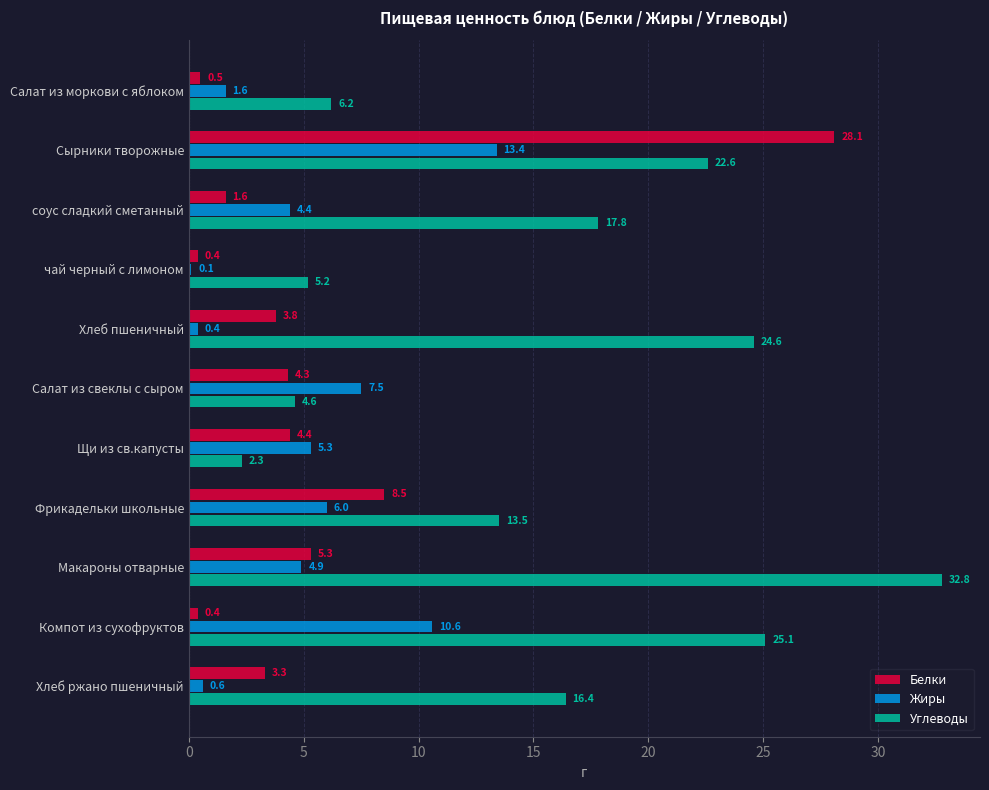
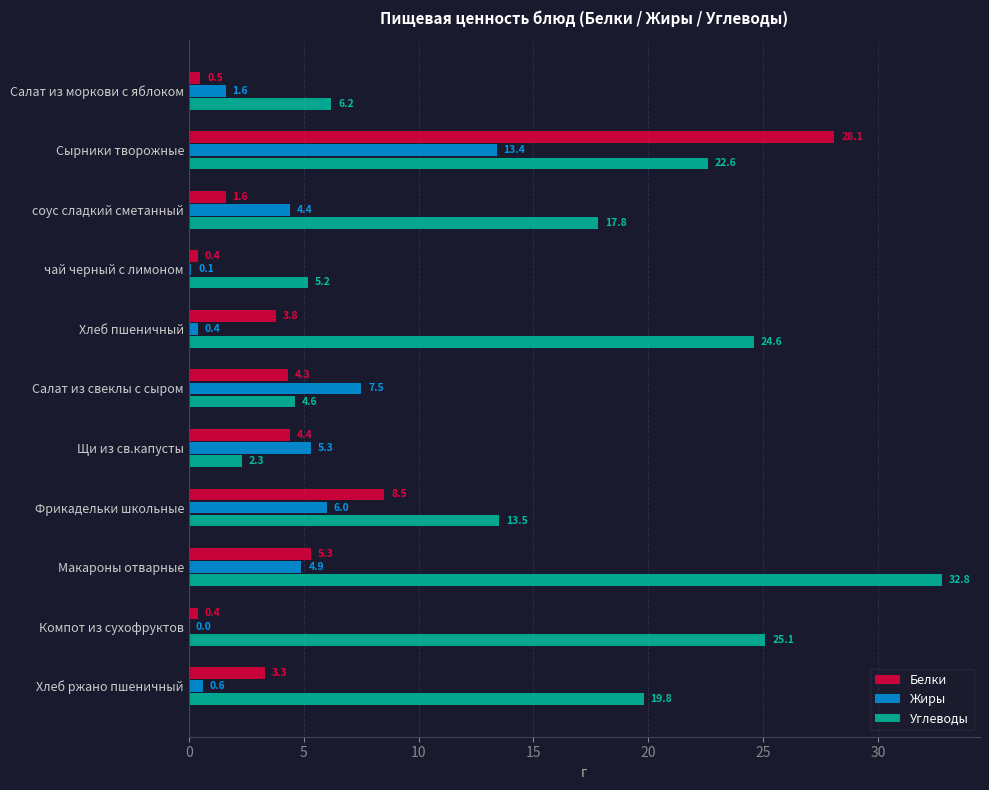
Жиры, Компот из сухофруктов: 10.6 -> 0.0
Углеводы, Хлеб ржано пшеничный: 16.4 -> 19.8
